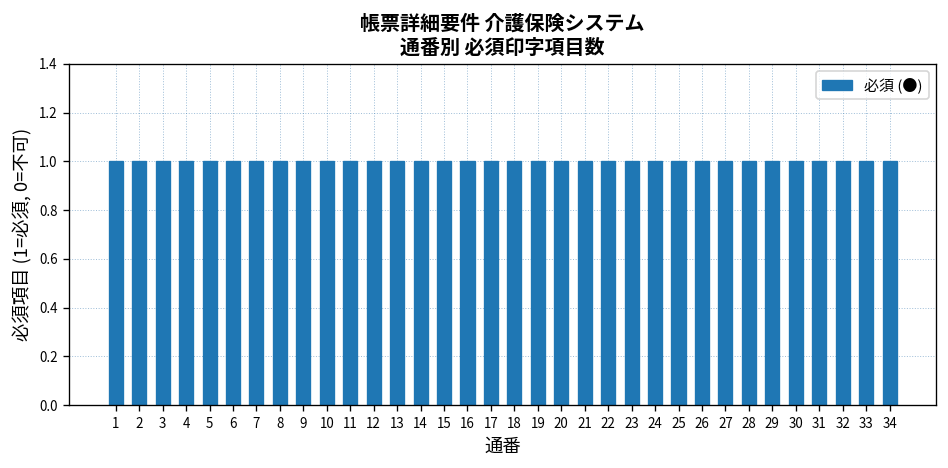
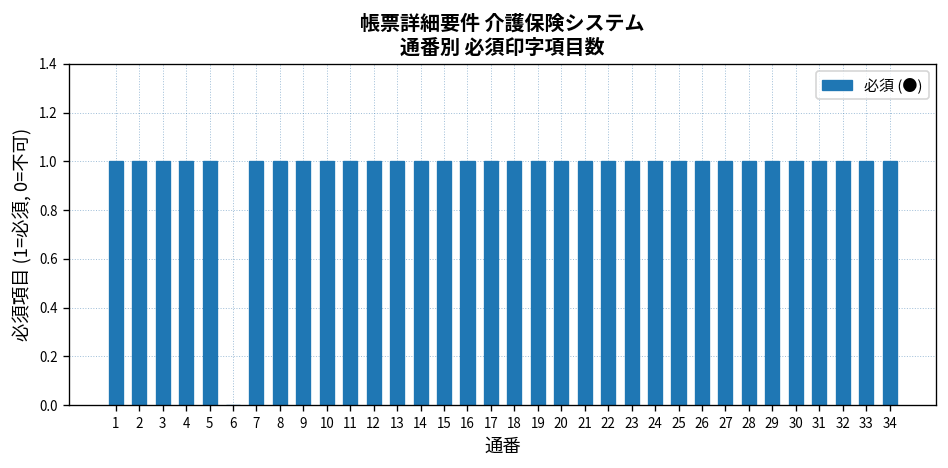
6: 1 -> 0
